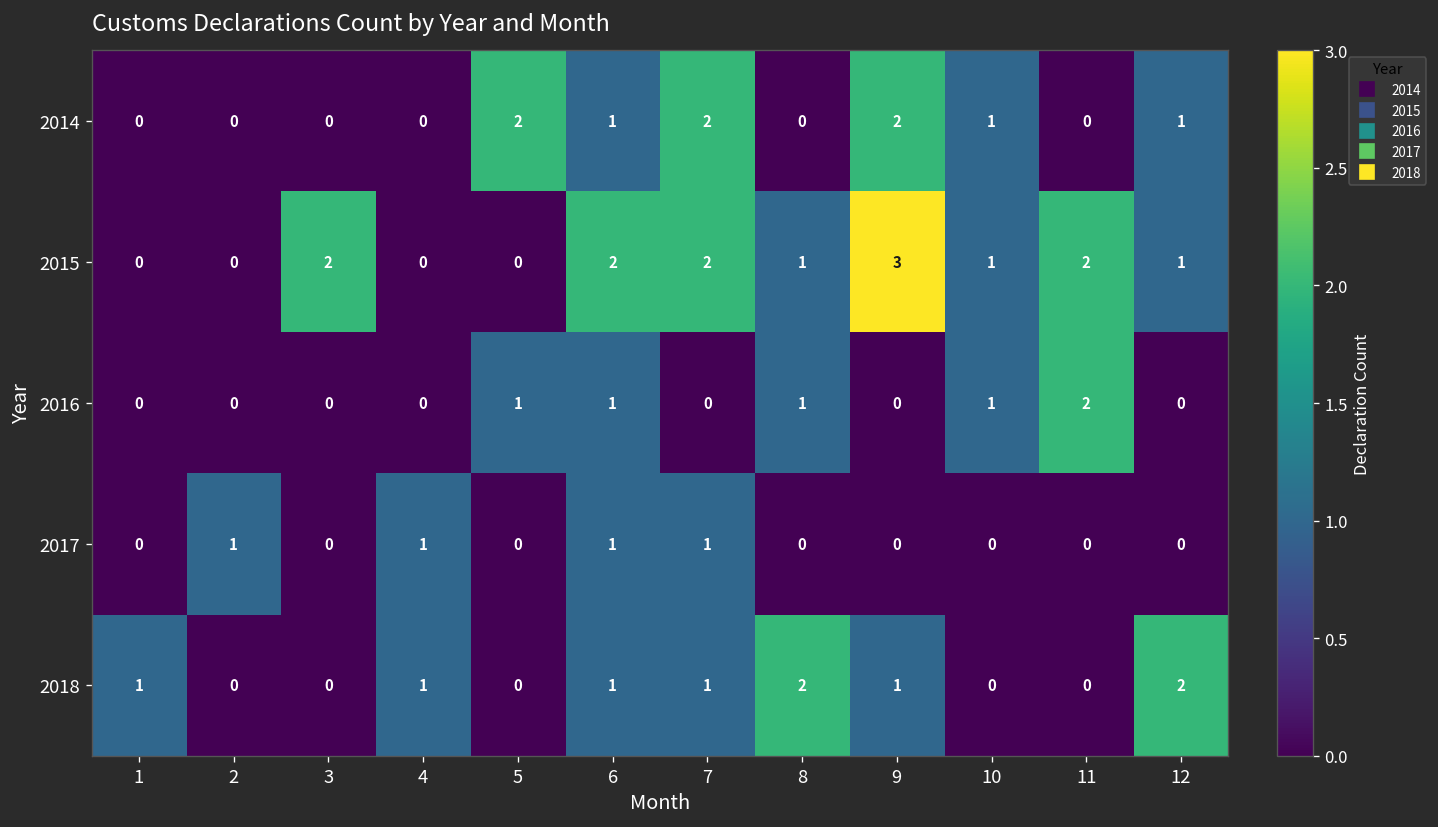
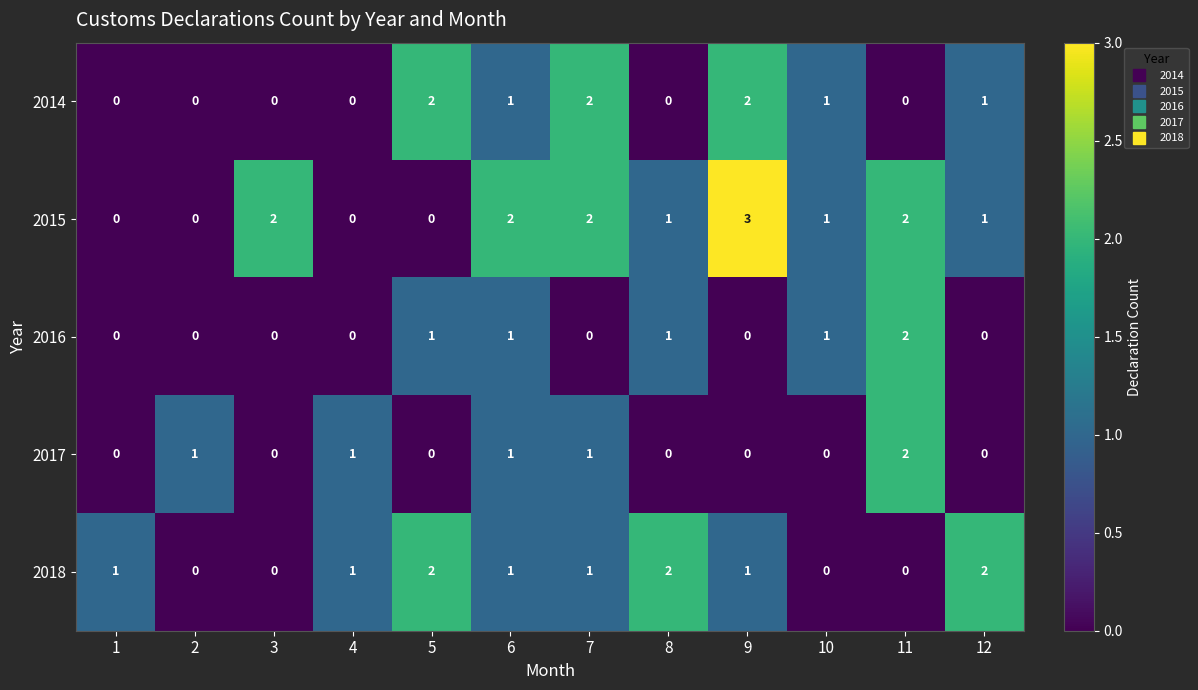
2017, 11: 0 -> 2
2018, 5: 0 -> 2
